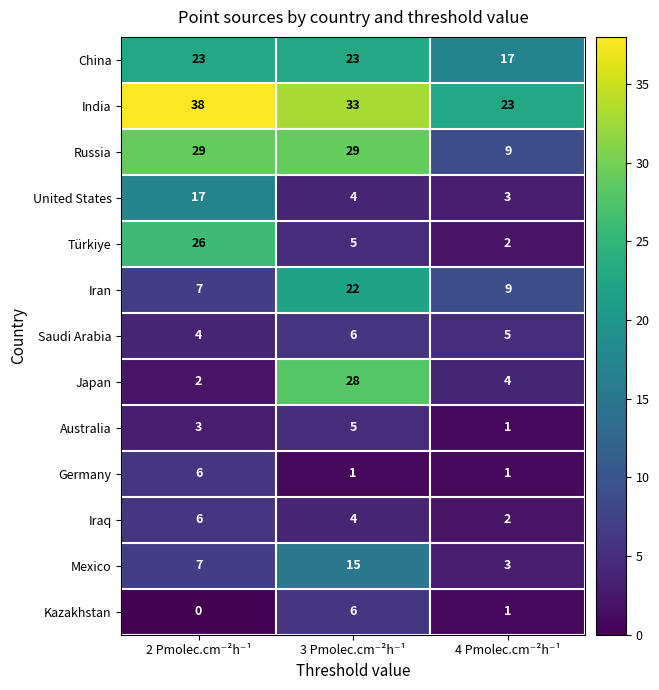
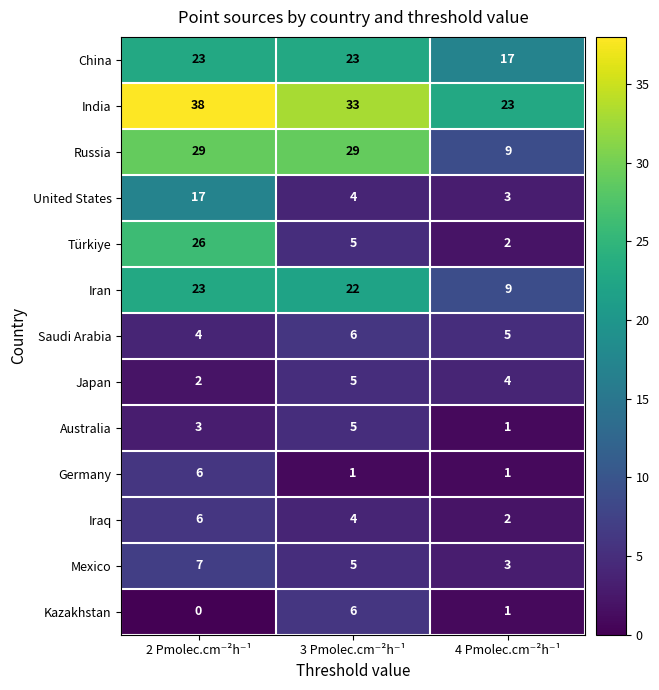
Iran, 2 Pmolec.cm⁻²h⁻¹: 7 -> 23
Japan, 3 Pmolec.cm⁻²h⁻¹: 28 -> 5
Mexico, 3 Pmolec.cm⁻²h⁻¹: 15 -> 5
